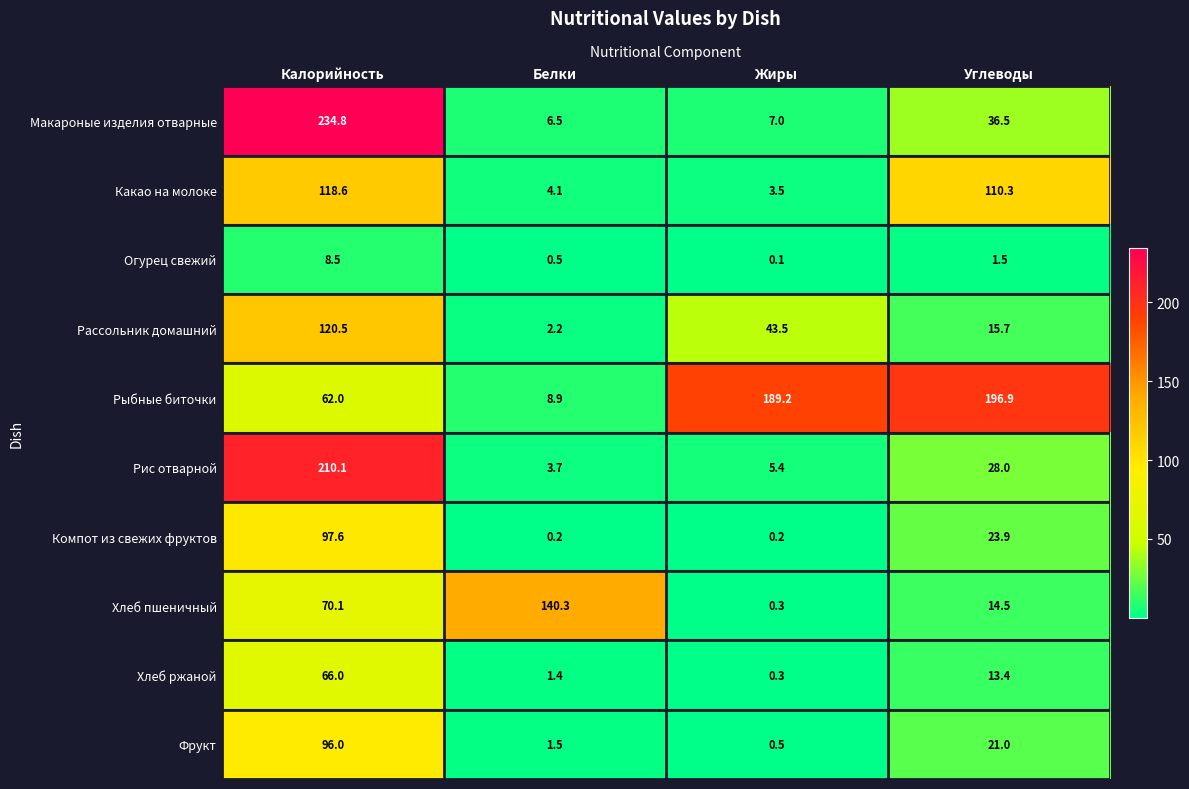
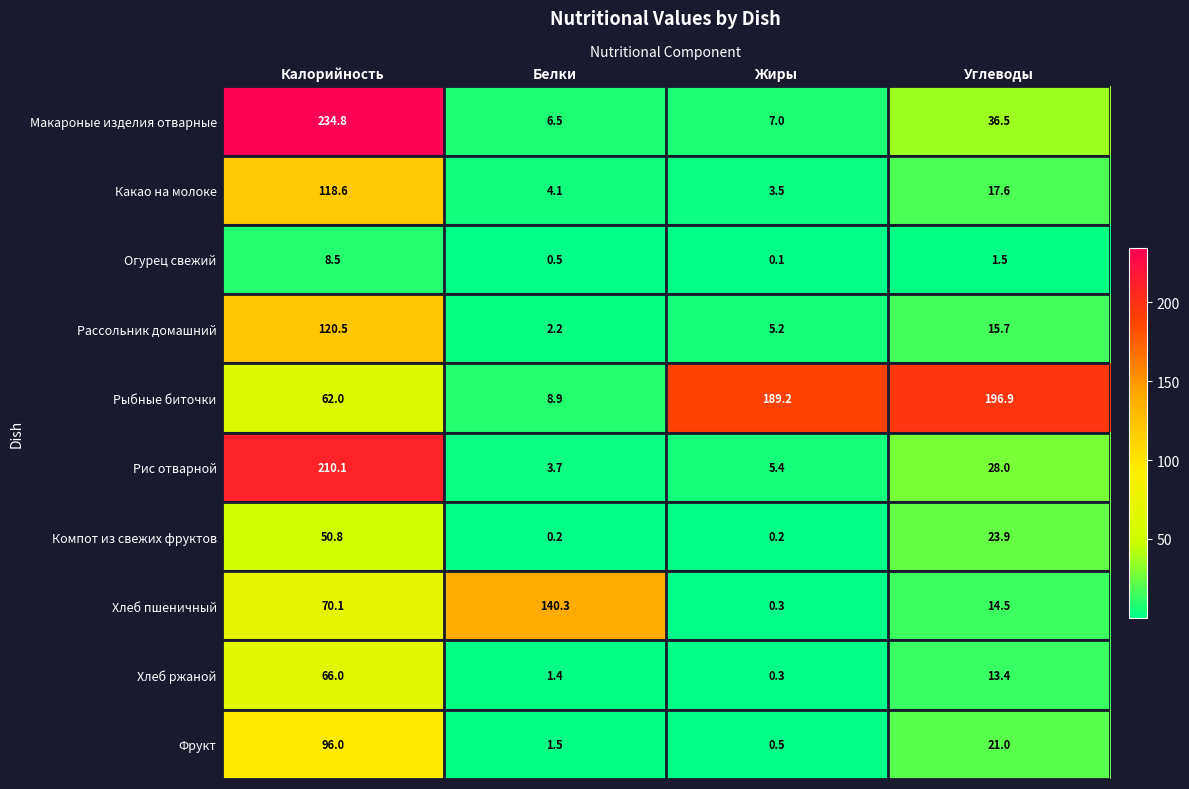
Какао на молоке, Углеводы: 110.3 -> 17.6
Рассольник домашний, Жиры: 43.5 -> 5.2
Компот из свежих фруктов, Калорийность: 97.6 -> 50.8
